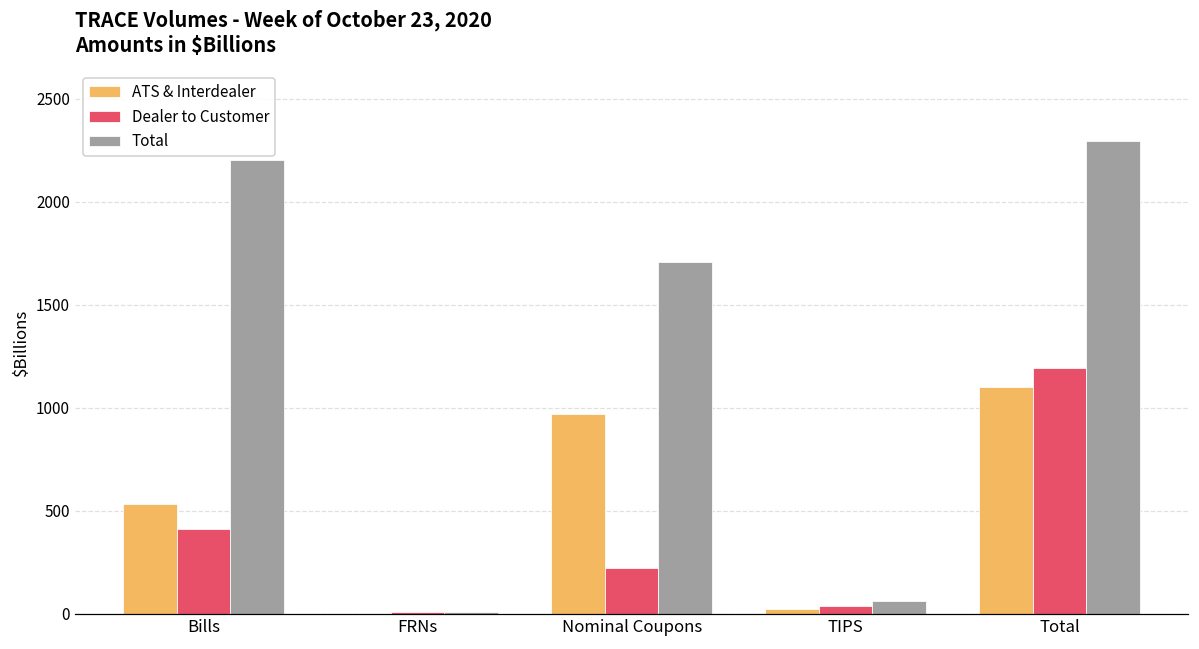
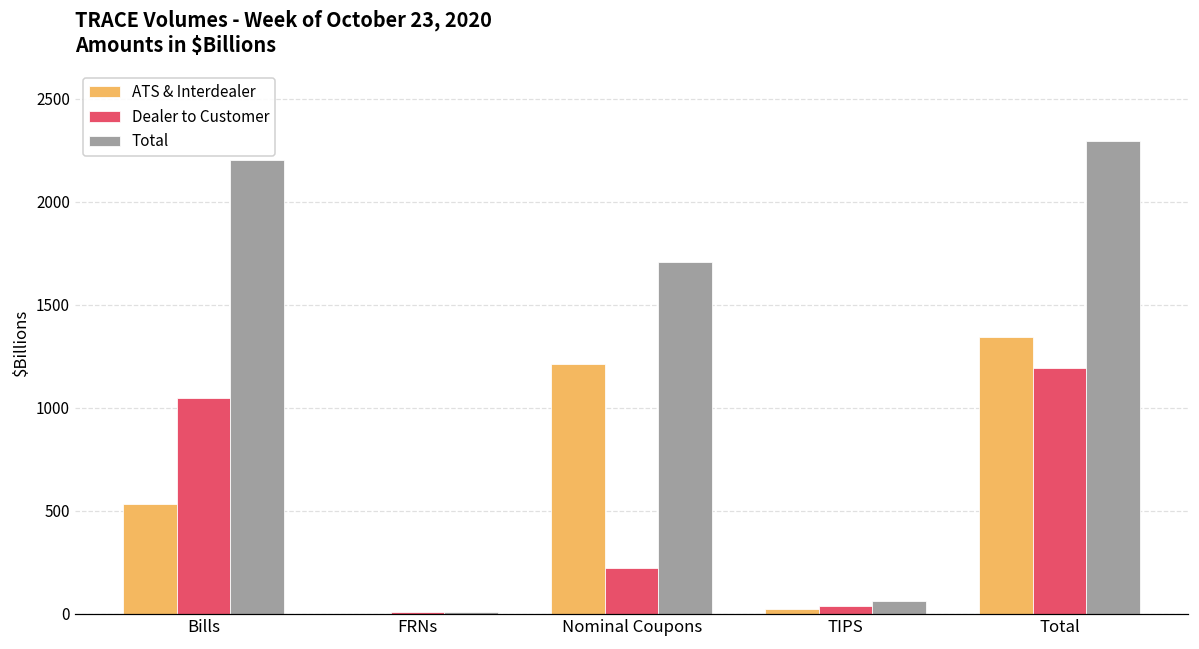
Dealer to Customer, Bills: 410 -> 1050
ATS & Interdealer, Nominal Coupons: 970 -> 1210
ATS & Interdealer, Total: 1100 -> 1340
